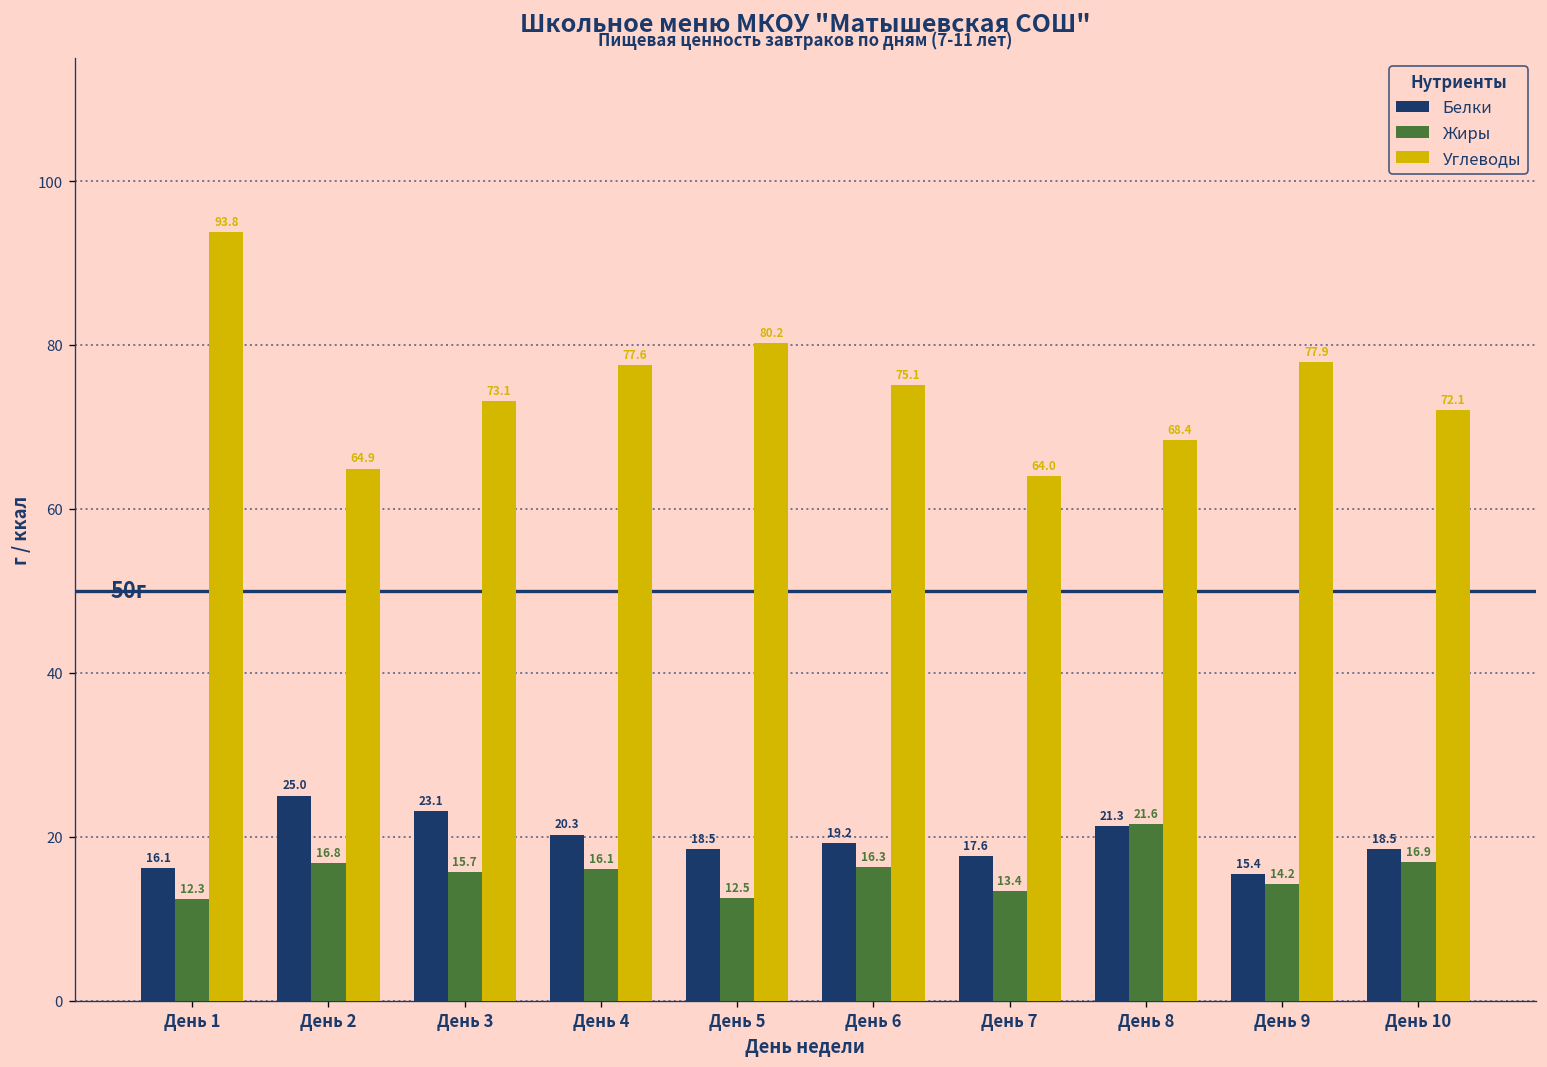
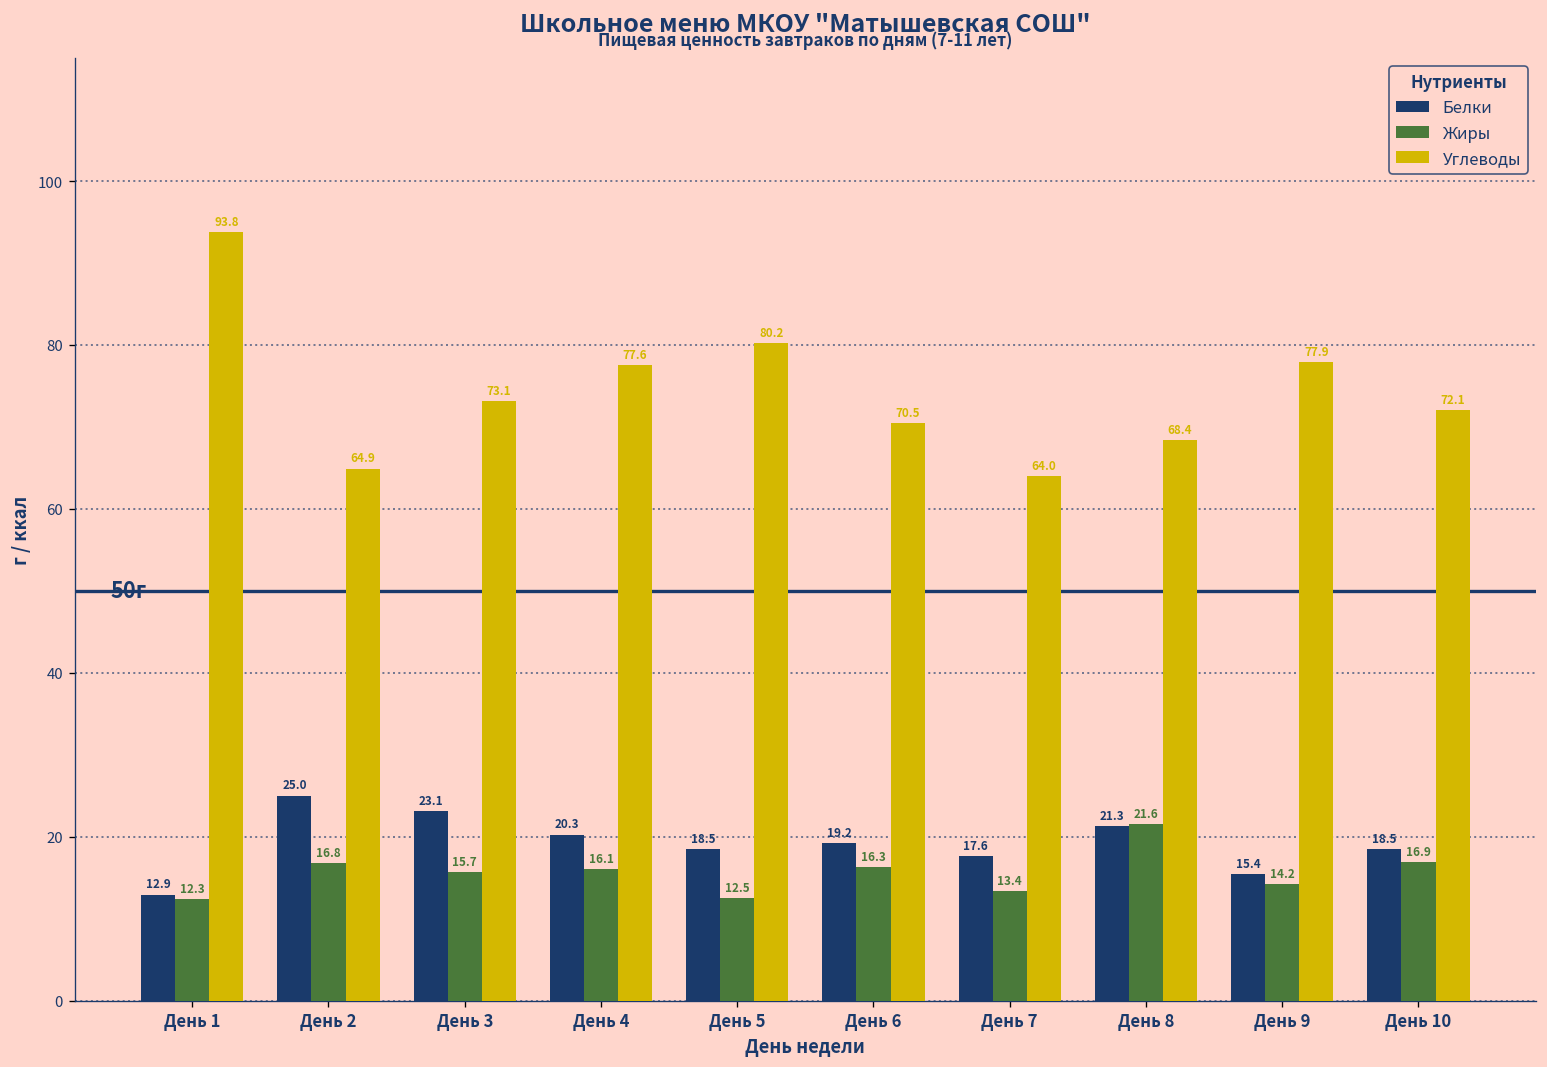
Белки, День 1: 16.1 -> 12.9
Углеводы, День 6: 75.1 -> 70.5
